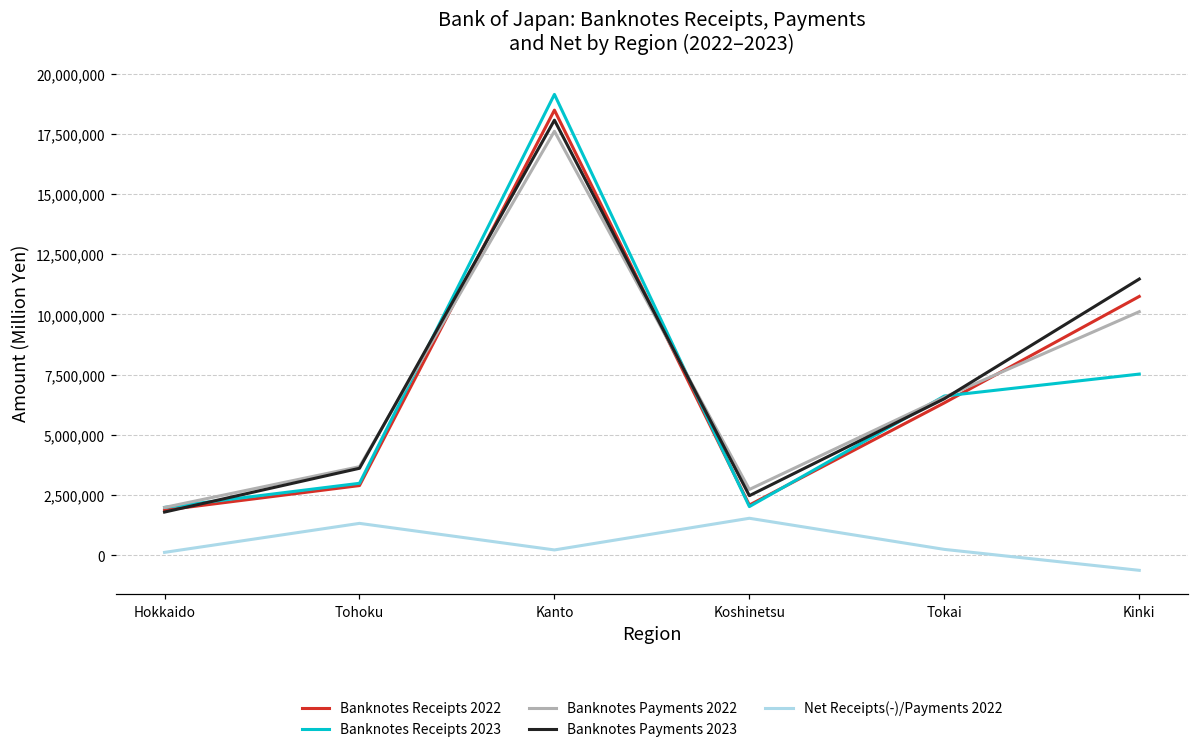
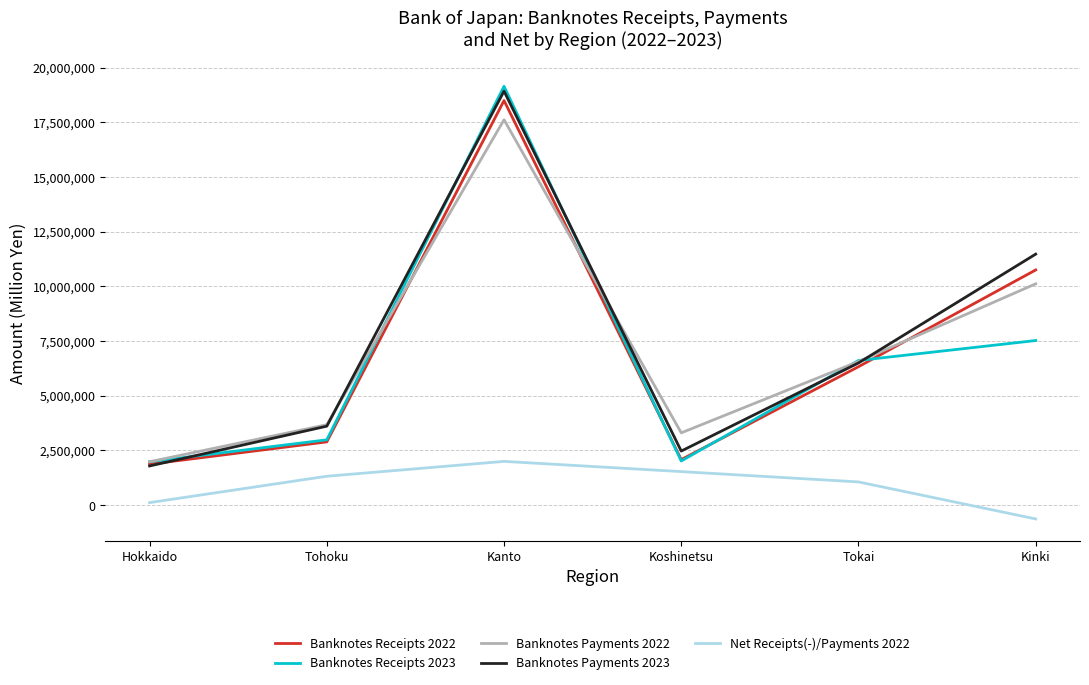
Banknotes Payments 2023, Kanto: 18,100,000 -> 18,900,000
Net Receipts(-)/Payments 2022, Kanto: 200,000 -> 2,000,000
Banknotes Payments 2022, Koshinetsu: 2,700,000 -> 3,300,000
Net Receipts(-)/Payments 2022, Tokai: 200,000 -> 1,100,000
